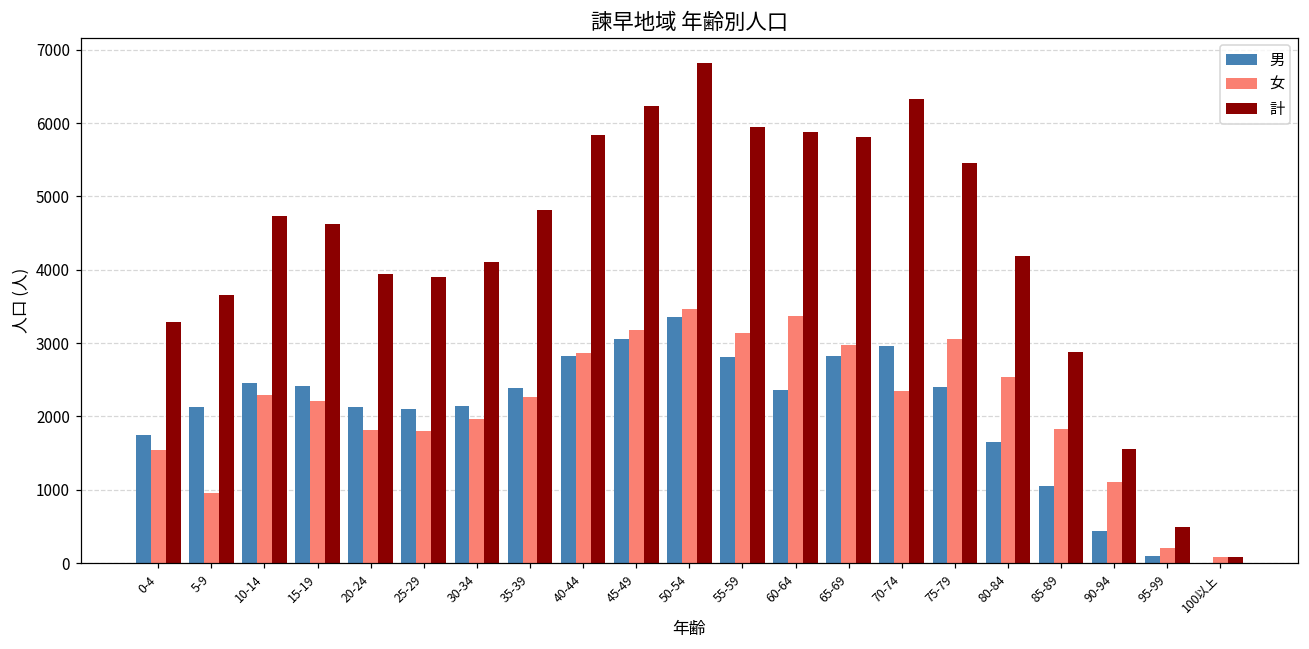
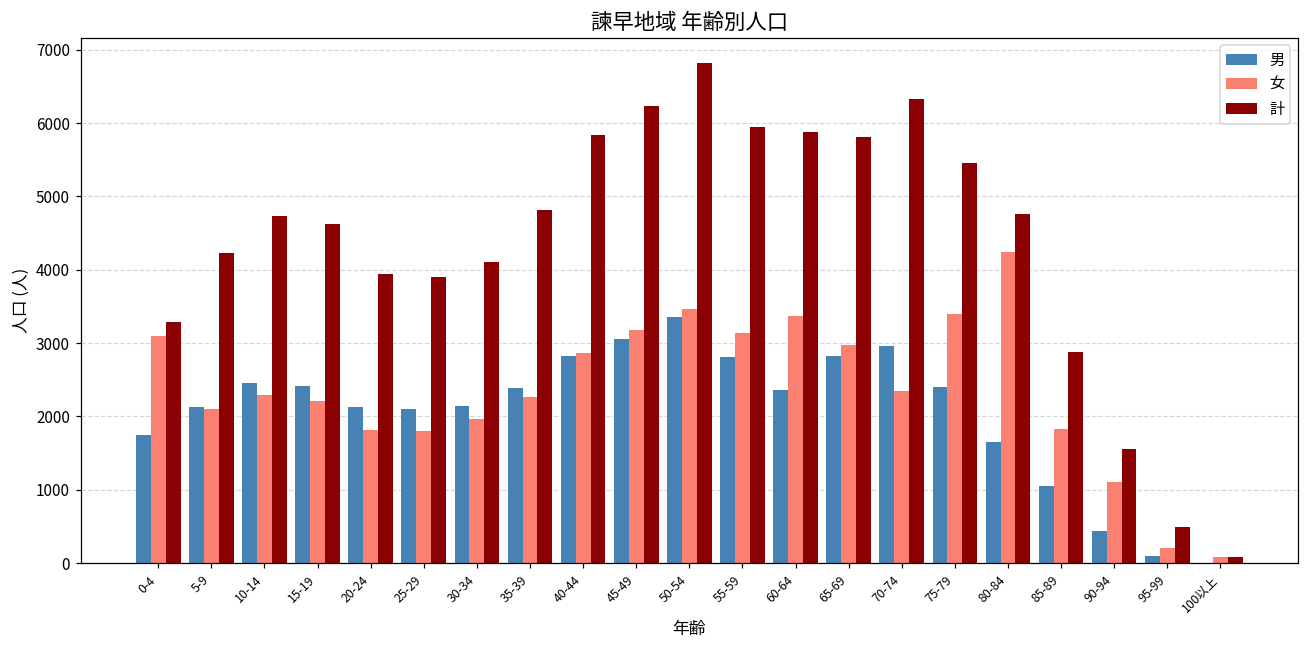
女, 0-4: 1500 -> 3100
女, 5-9: 1000 -> 2100
計, 5-9: 3700 -> 4200
女, 75-79: 3100 -> 3400
女, 80-84: 2500 -> 4200
計, 80-84: 4200 -> 4800
